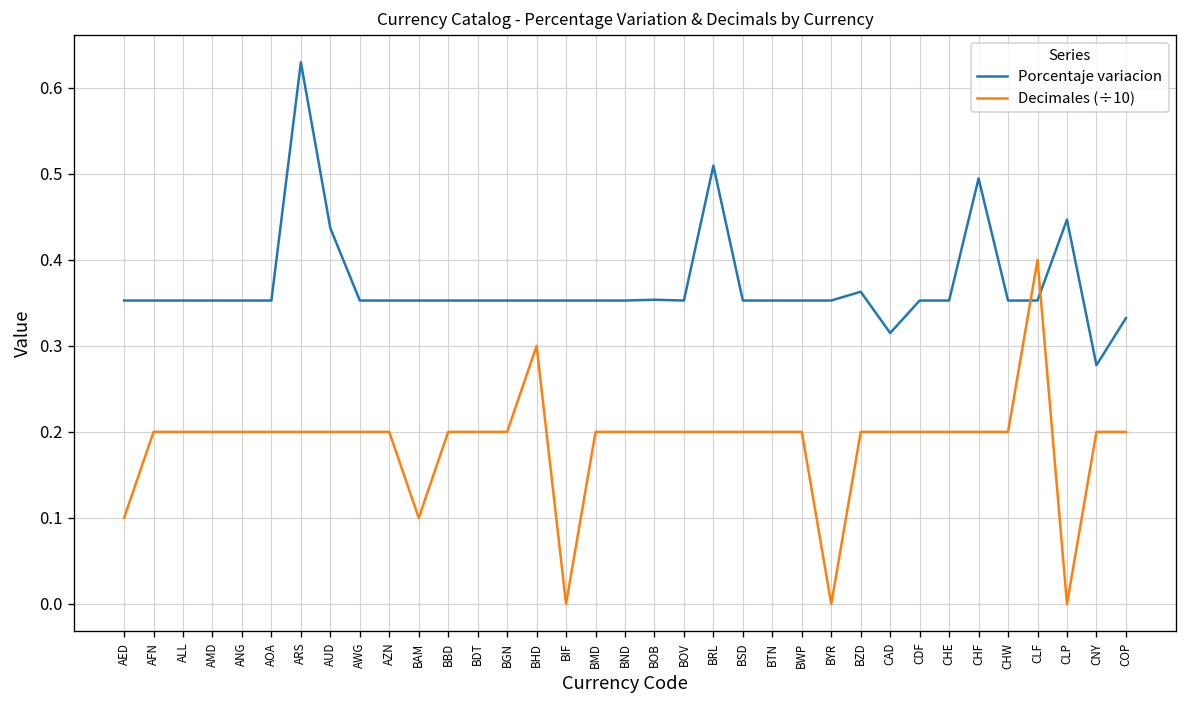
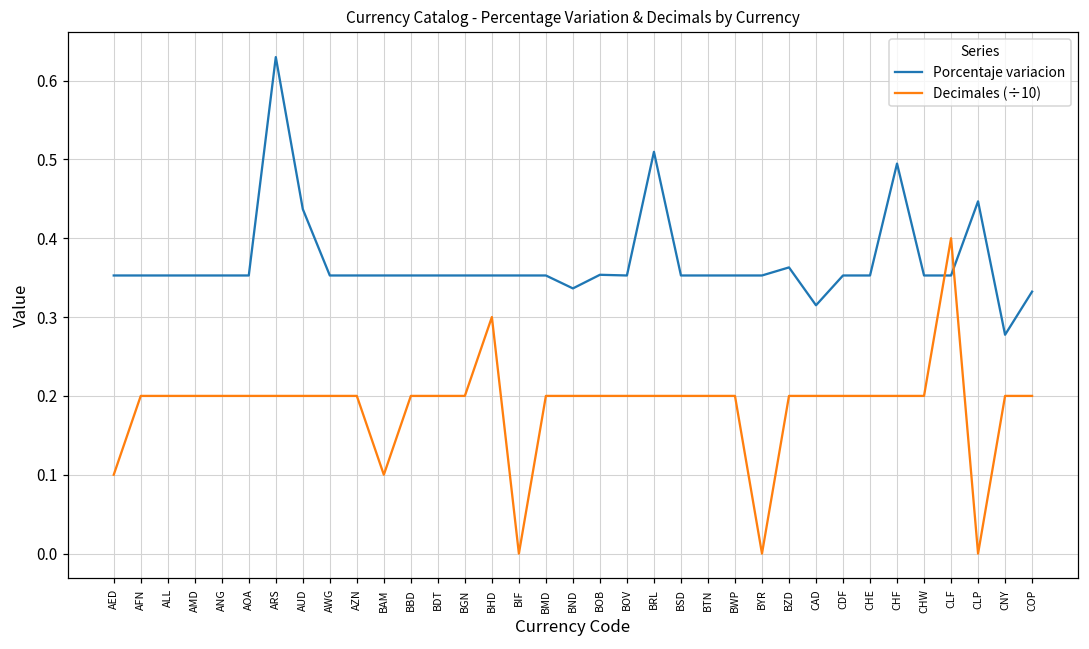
Porcentaje variacion, BND: 0.35 -> 0.34
